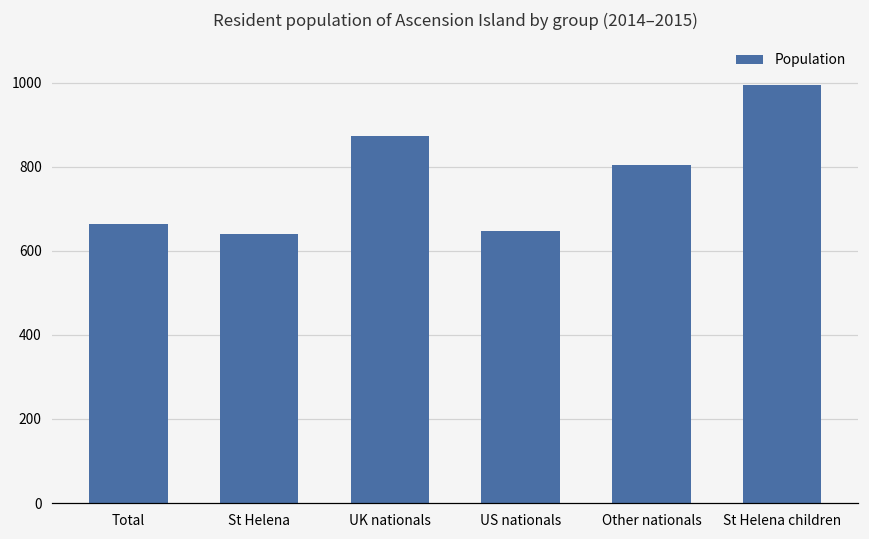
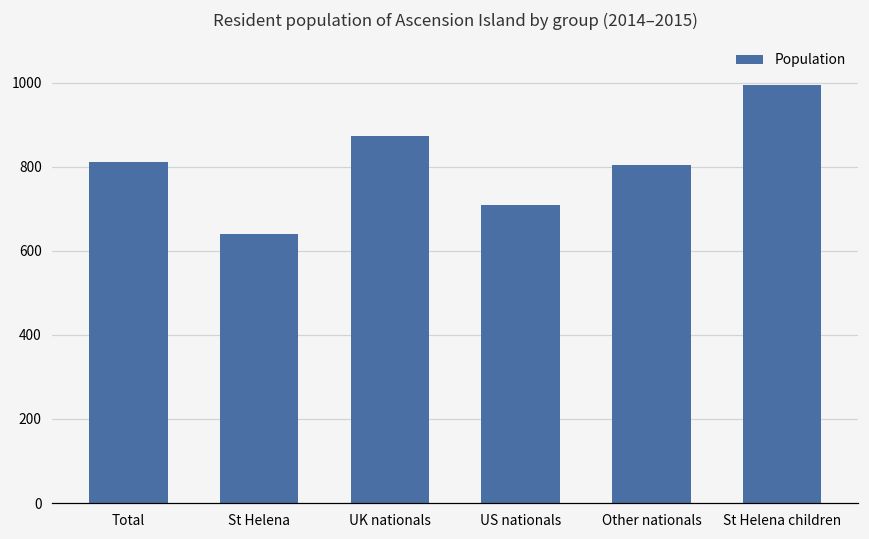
Total: 660 -> 810
US nationals: 650 -> 710
